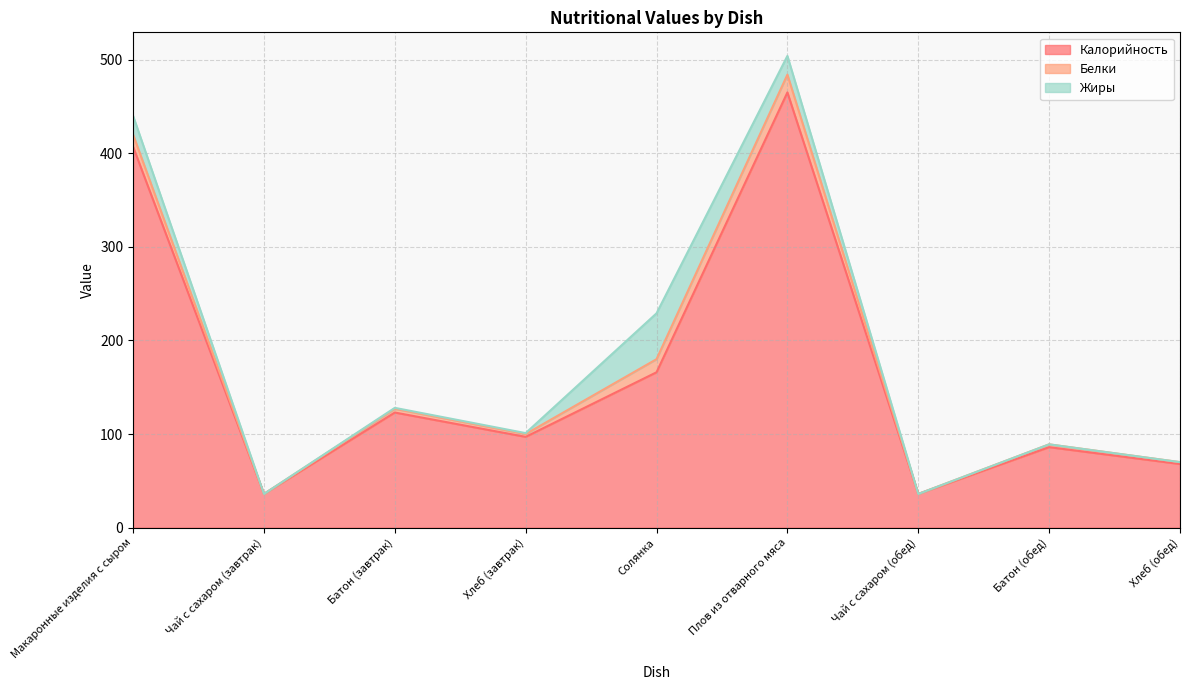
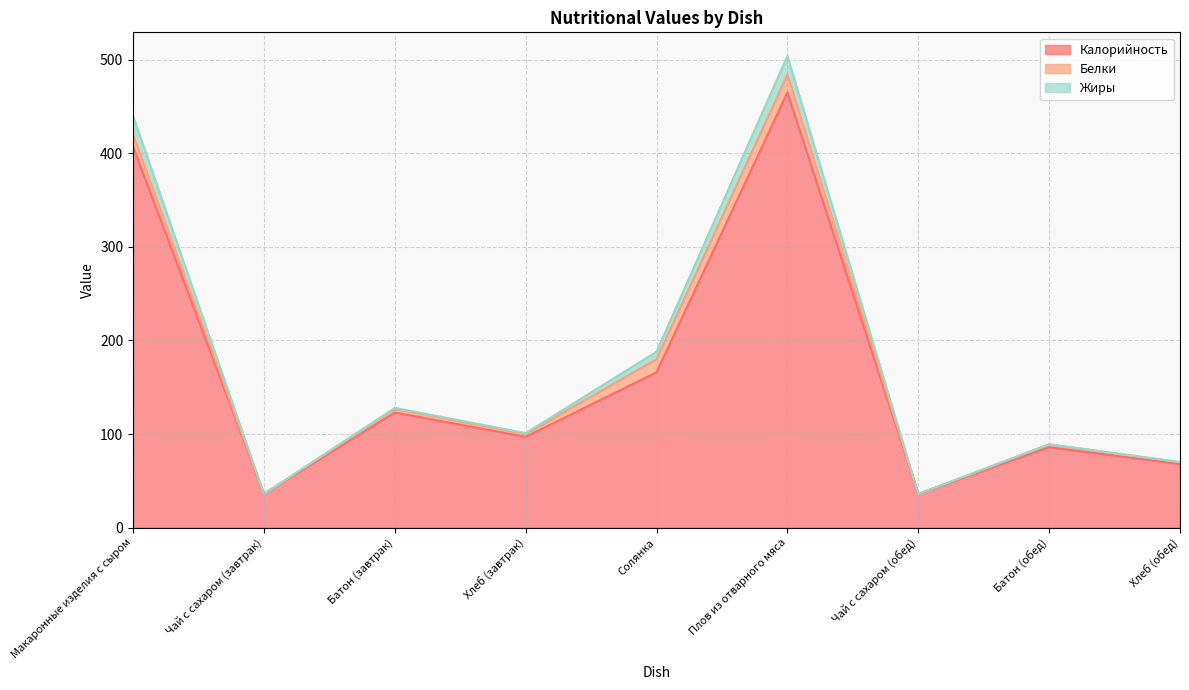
Жиры, Солянка: 50 -> 10
